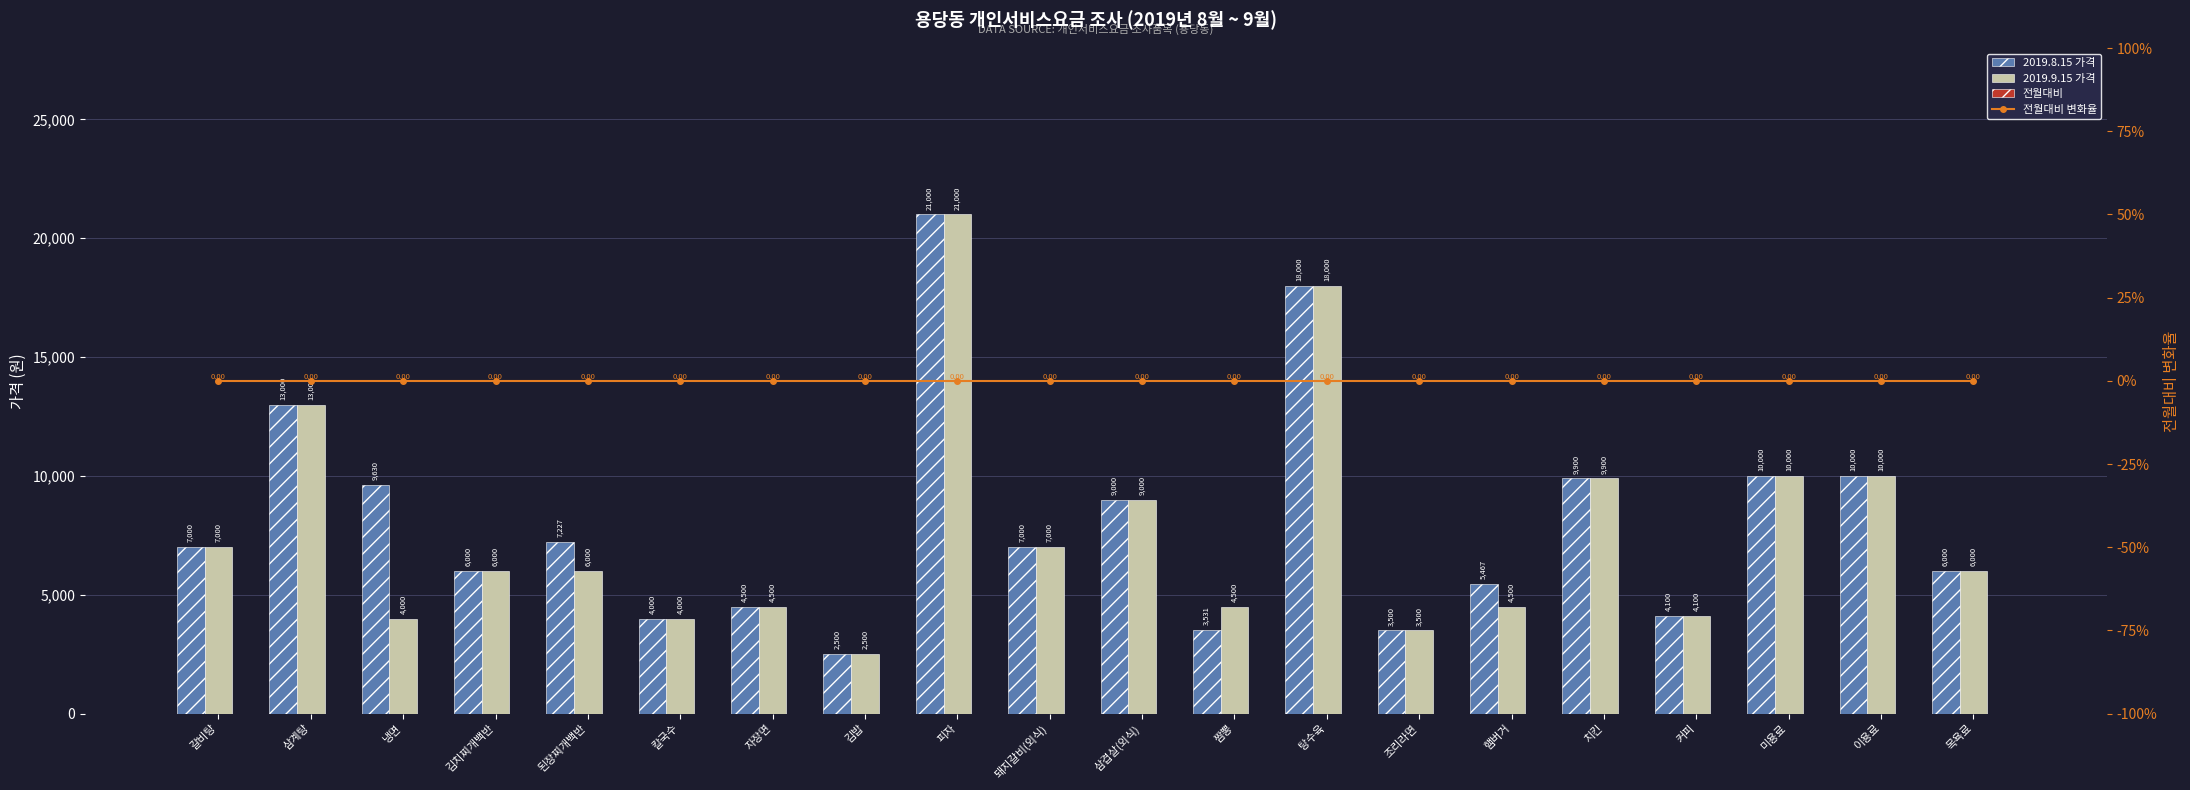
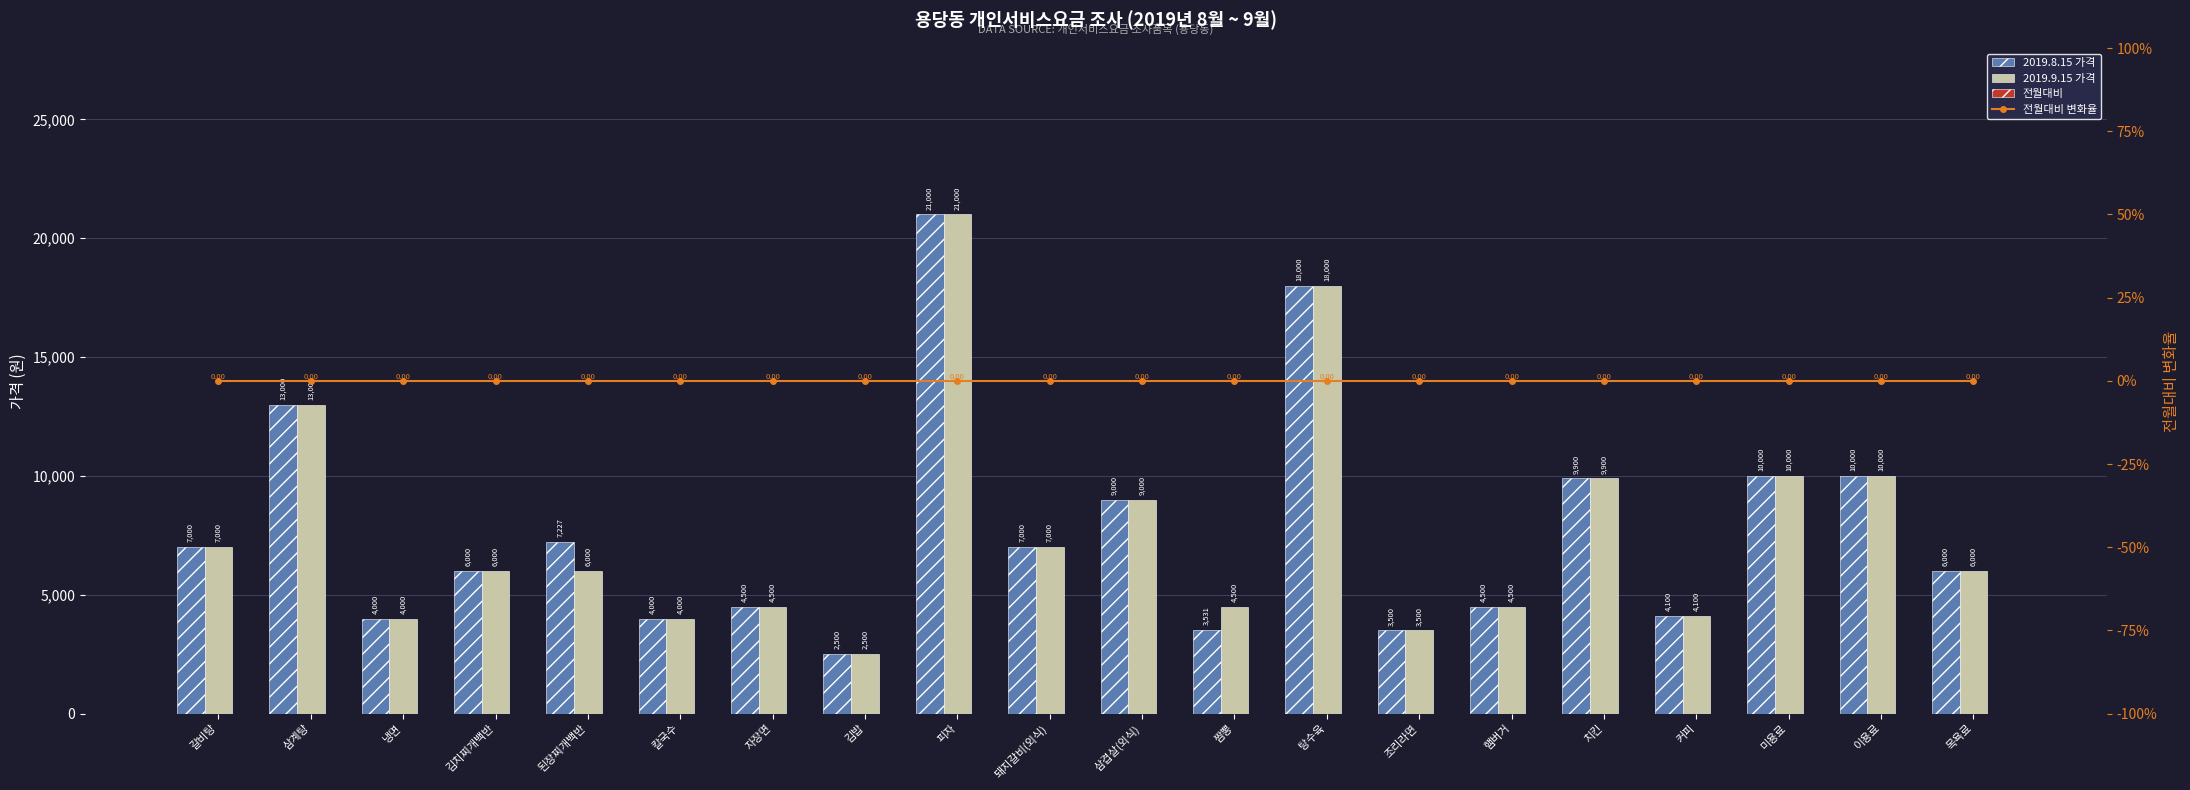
2019.8.15 가격, 냉면: 9,630 -> 4,000
2019.8.15 가격, 햄버거: 5,467 -> 4,500
